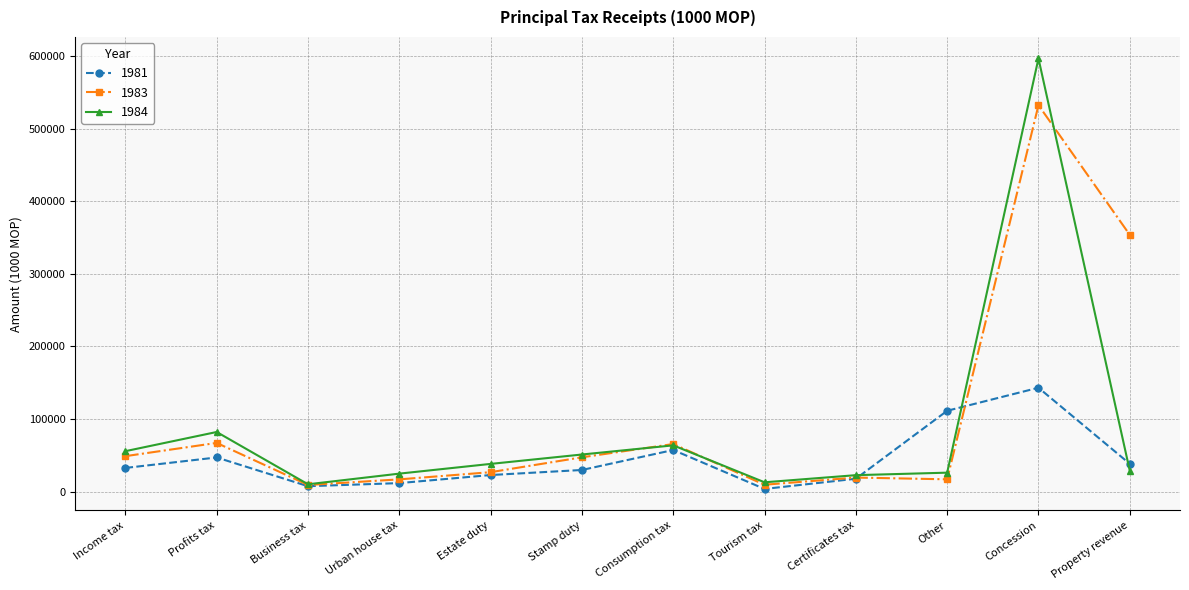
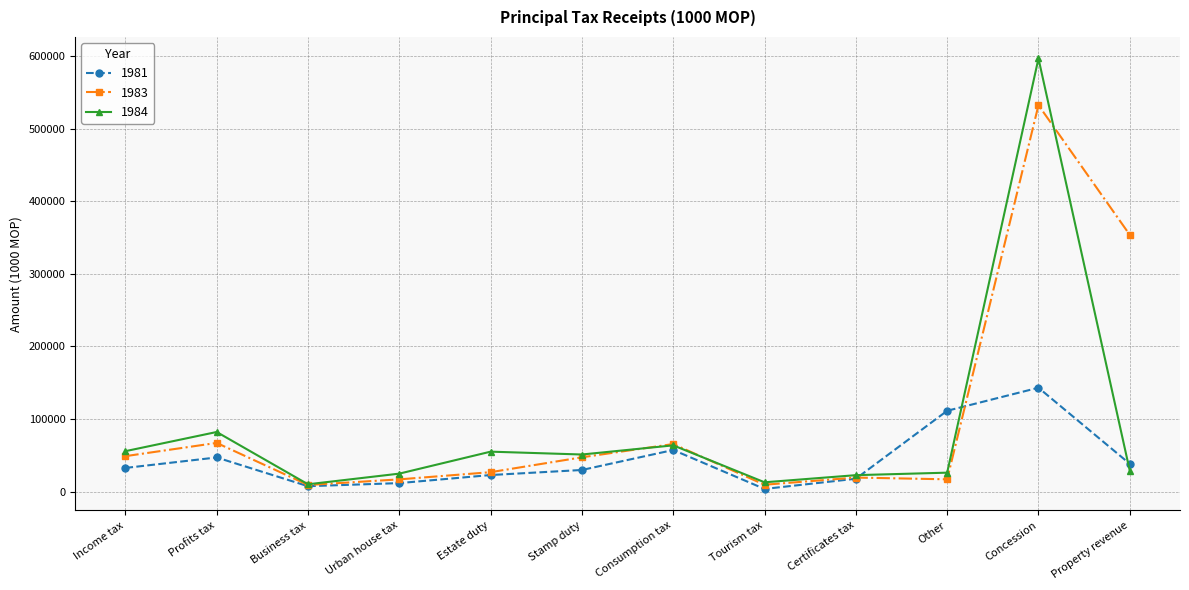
1984, Estate duty: 40000 -> 60000
